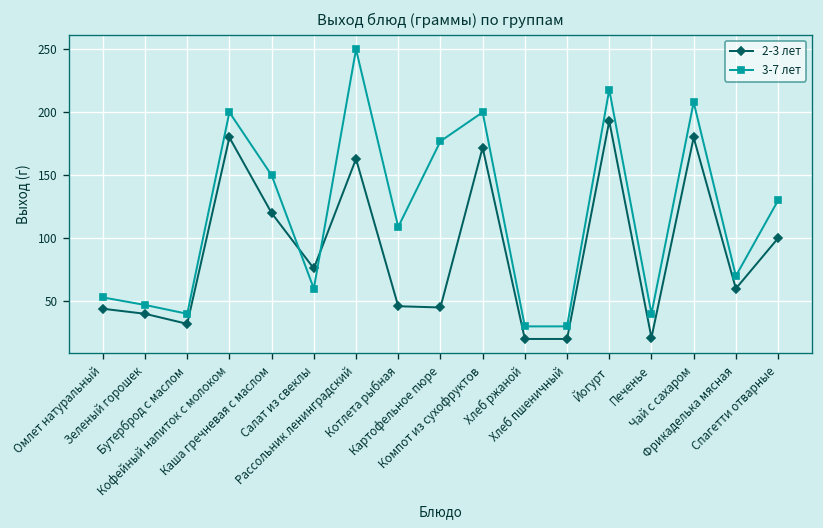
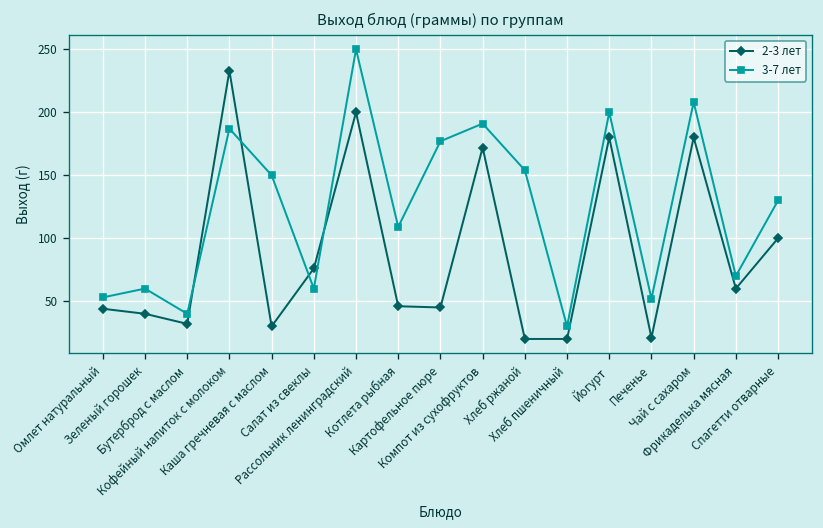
3-7 лет, Зеленый горошек: 47 -> 60
2-3 лет, Кофейный напиток с молоком: 180 -> 233
3-7 лет, Кофейный напиток с молоком: 200 -> 187
2-3 лет, Каша гречневая с маслом: 120 -> 30
2-3 лет, Рассольник ленинградский: 163 -> 200
3-7 лет, Компот из сухофруктов: 200 -> 191
3-7 лет, Хлеб ржаной: 30 -> 154
2-3 лет, Йогурт: 193 -> 180
3-7 лет, Йогурт: 218 -> 200
3-7 лет, Печенье: 40 -> 52
